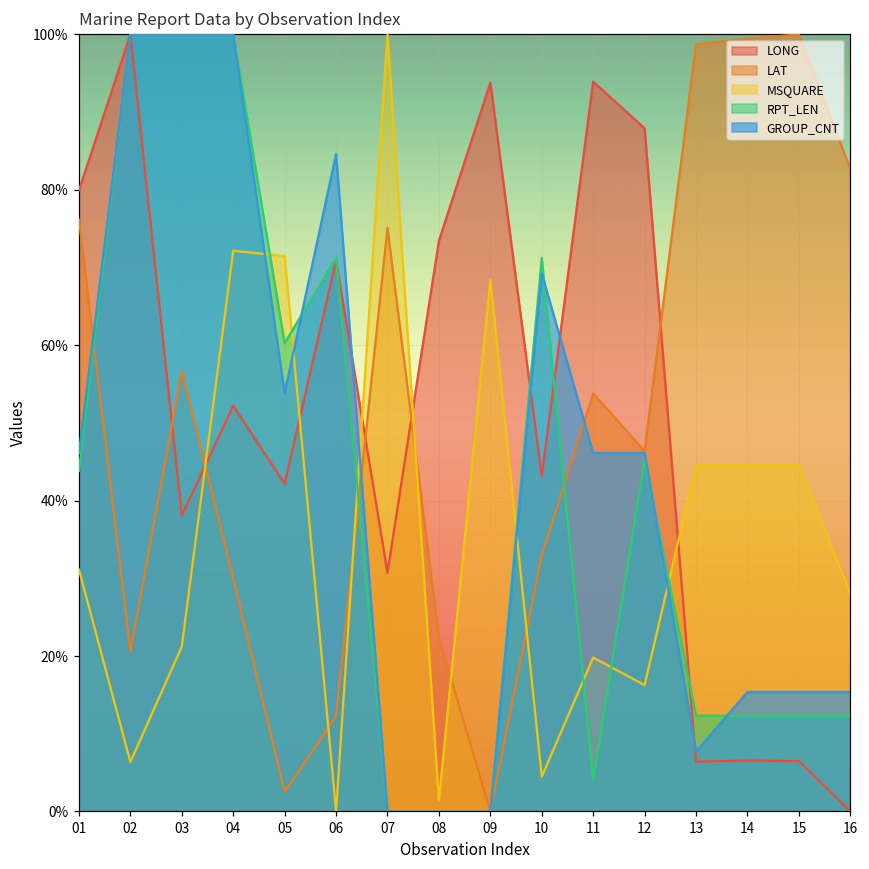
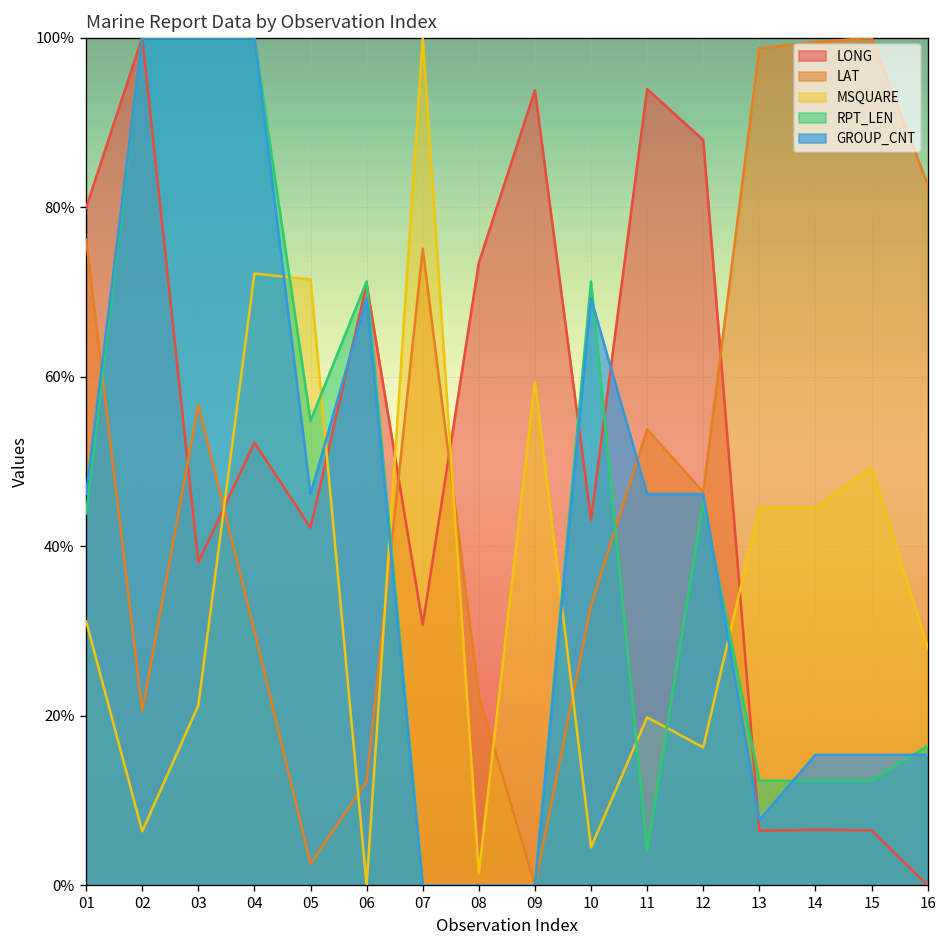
RPT_LEN, 05: 60% -> 55%
GROUP_CNT, 05: 54% -> 46%
GROUP_CNT, 06: 85% -> 69%
MSQUARE, 09: 68% -> 59%
MSQUARE, 15: 45% -> 49%
RPT_LEN, 16: 12% -> 16%
